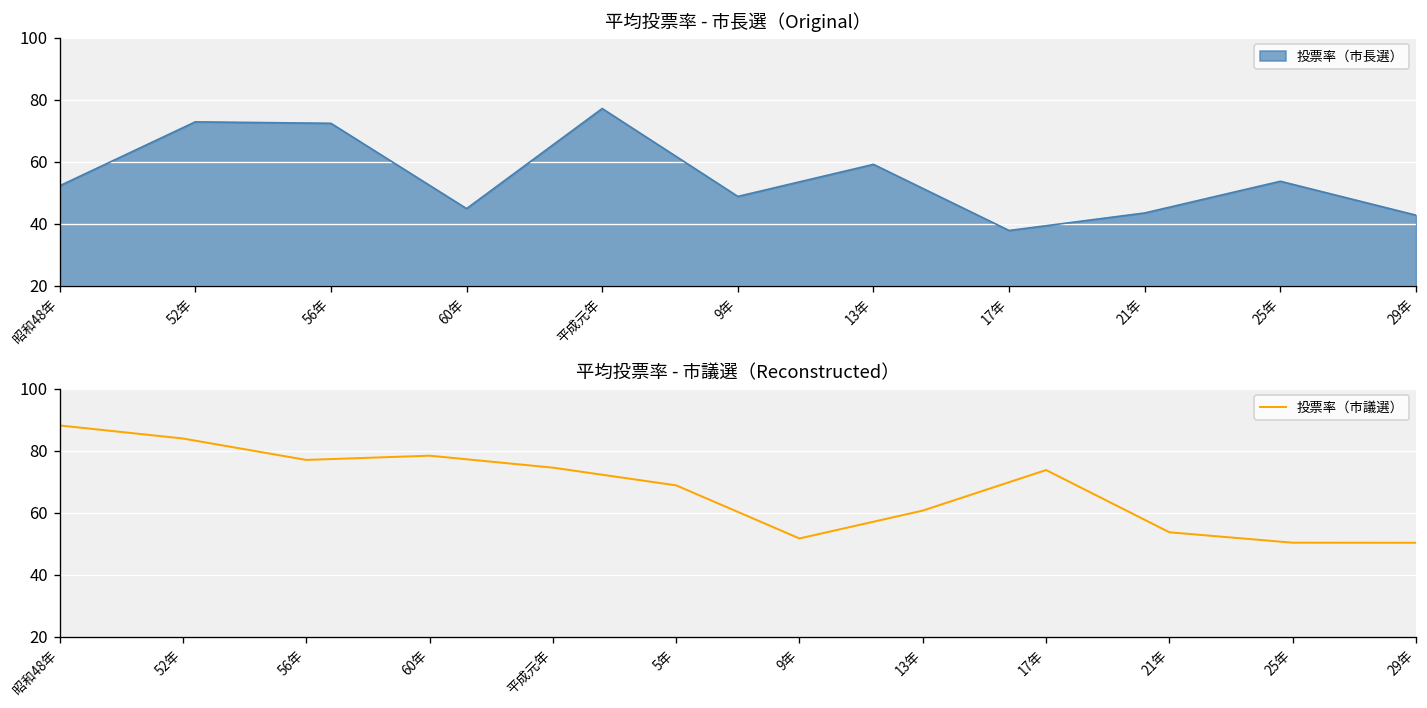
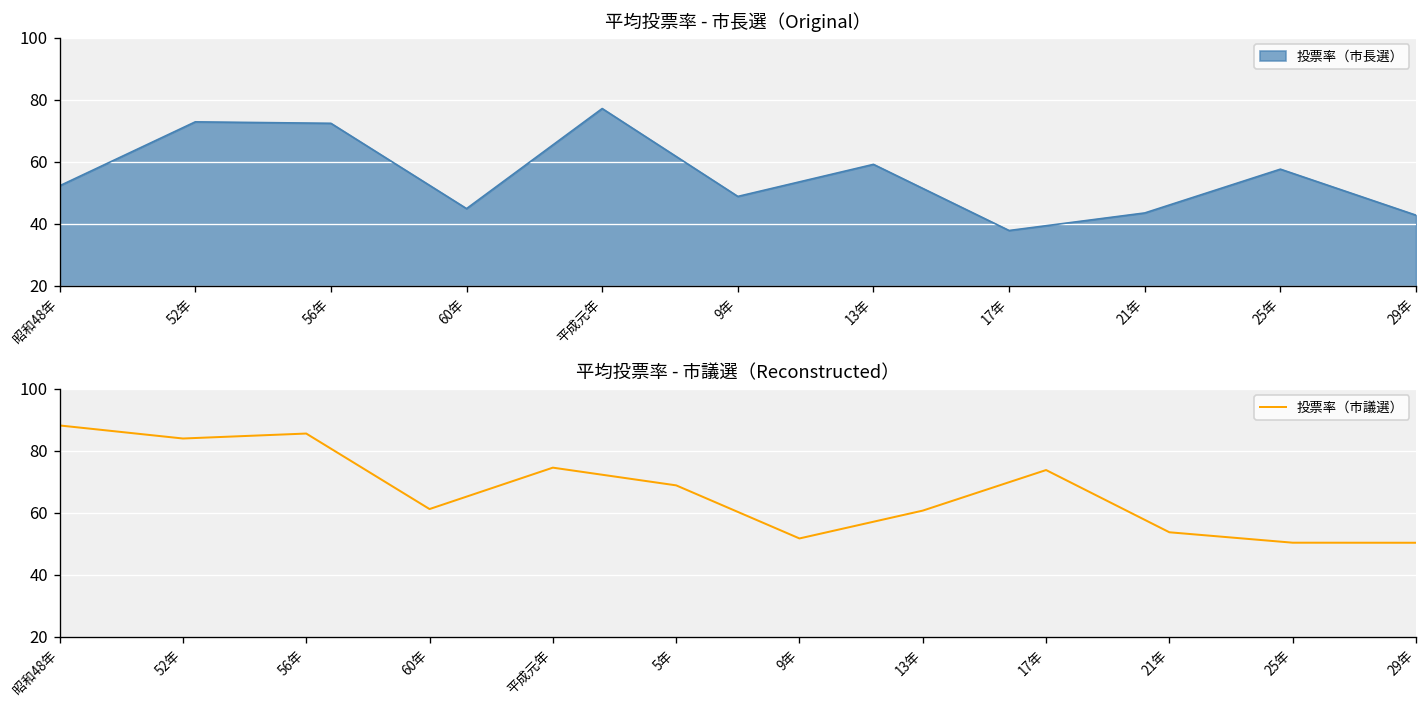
平均投票率 - 市長選（Original）, 25年: 54 -> 58
平均投票率 - 市議選（Reconstructed）, 56年: 77 -> 86
平均投票率 - 市議選（Reconstructed）, 60年: 78 -> 61
